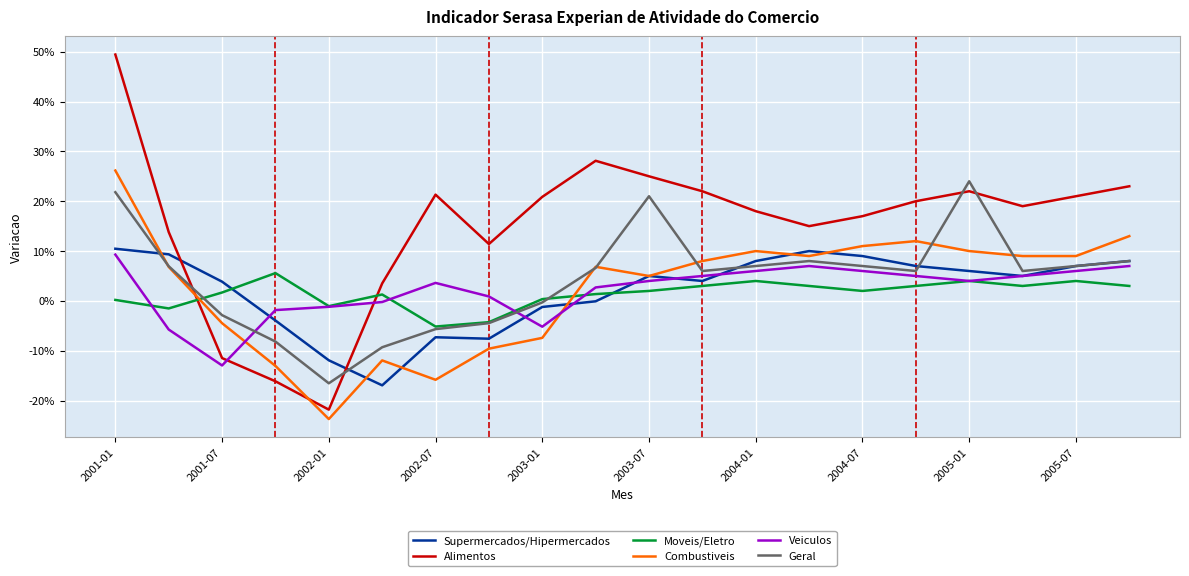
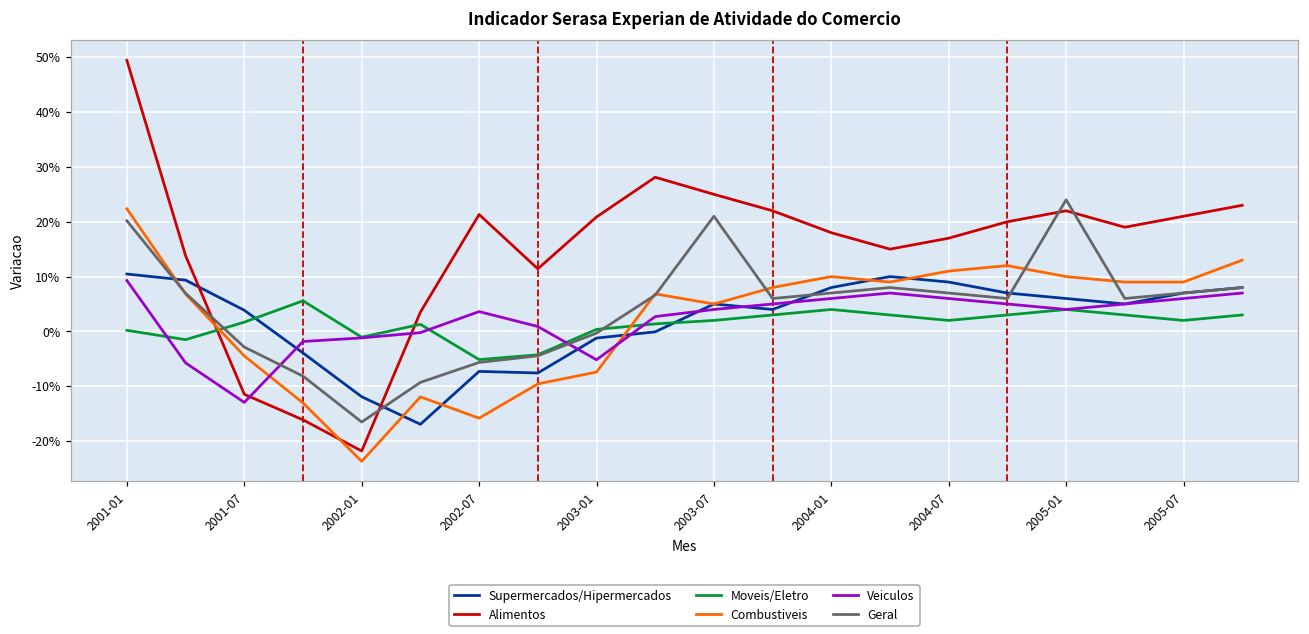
Combustiveis, 2001-01: 26% -> 22%
Geral, 2001-01: 22% -> 20%
Moveis/Eletro, 2005-07: 4% -> 2%
